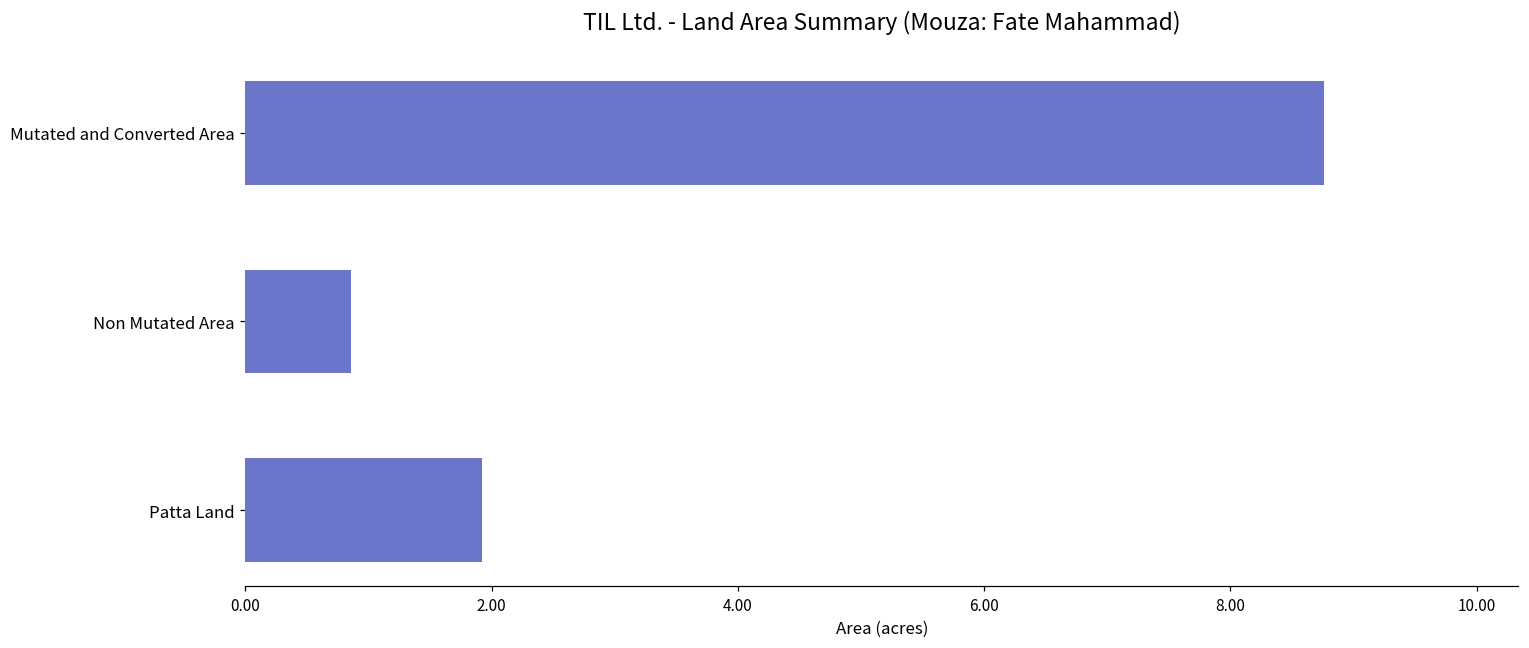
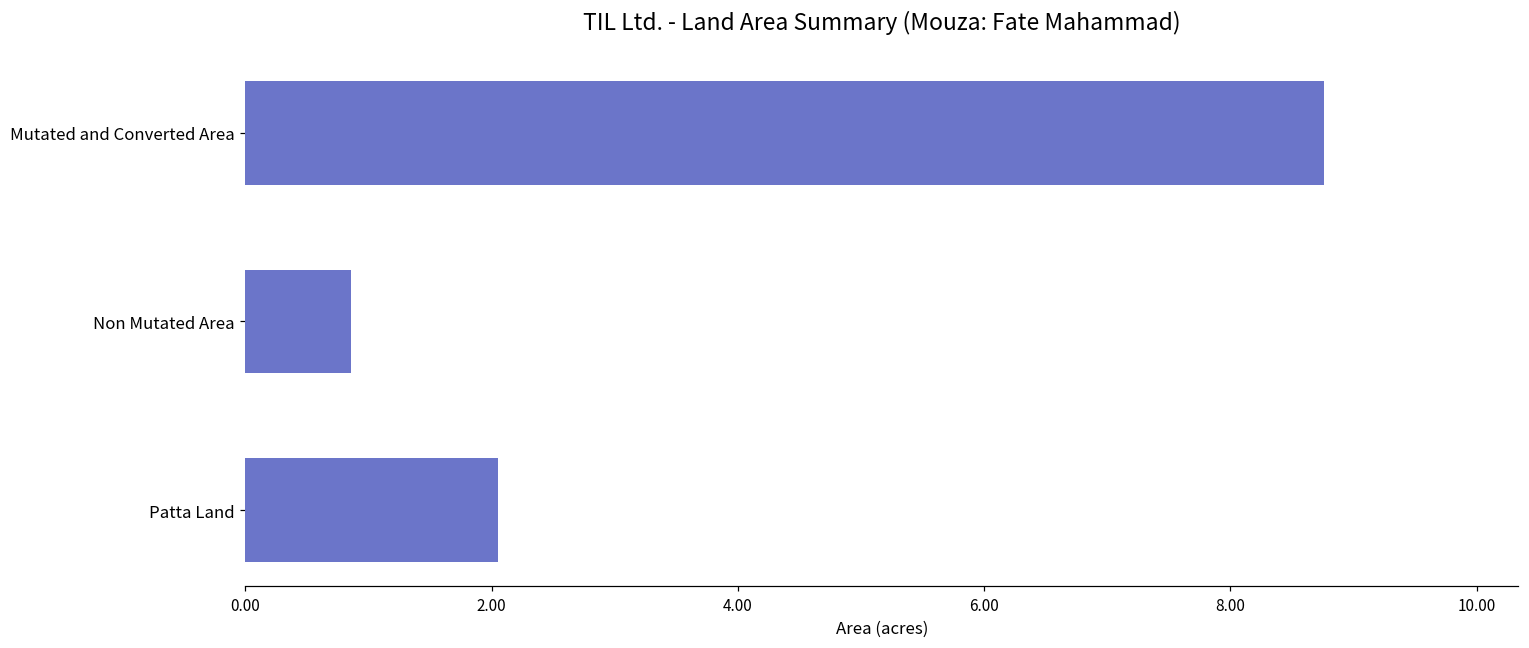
Patta Land: 1.92 -> 2.05
